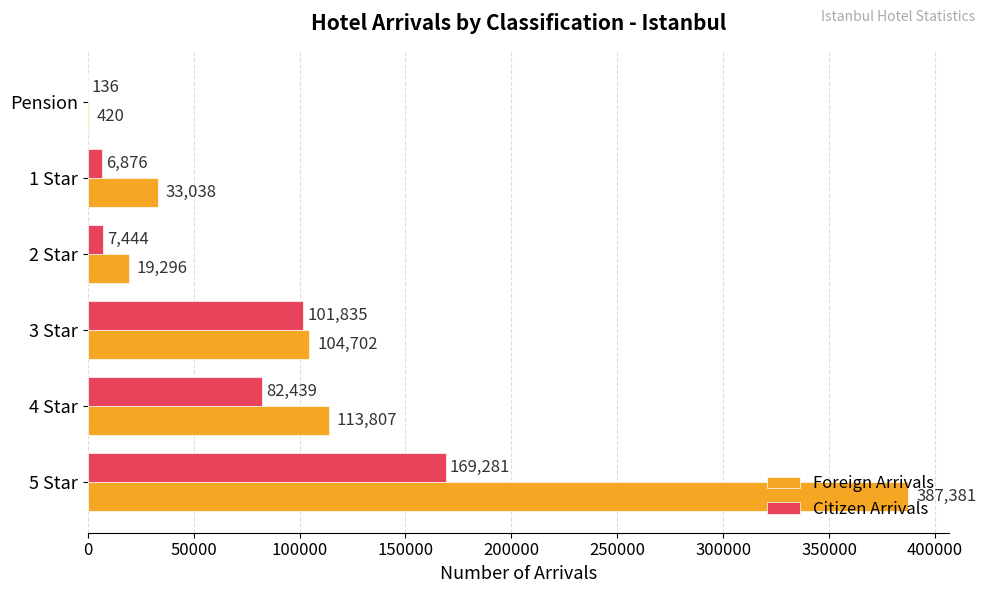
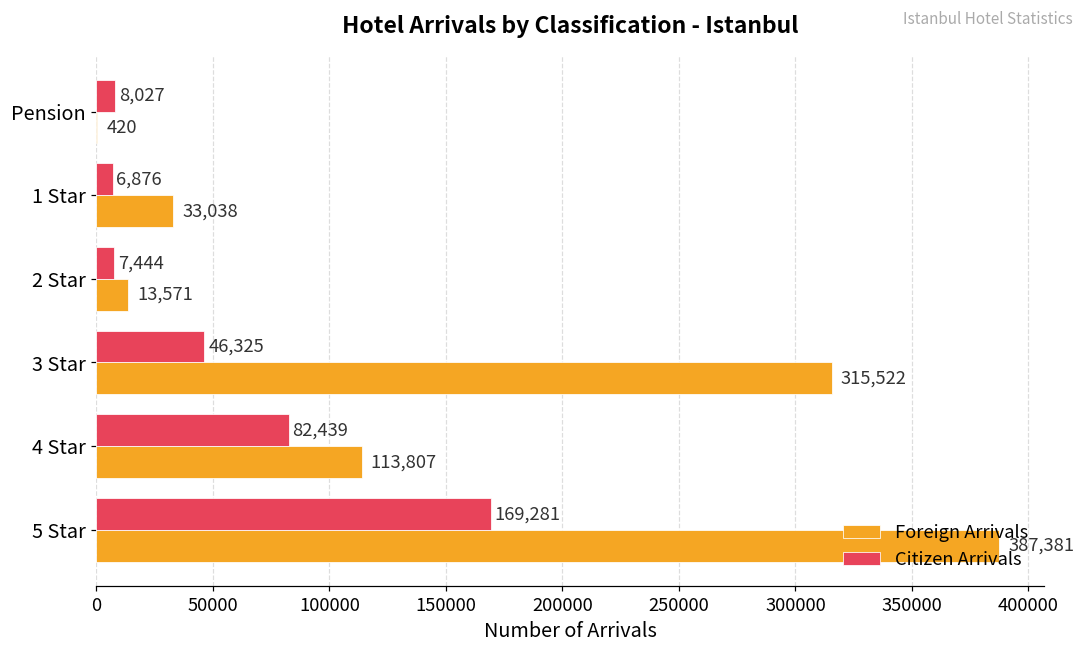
Citizen Arrivals, Pension: 136 -> 8,027
Foreign Arrivals, 2 Star: 19,296 -> 13,571
Citizen Arrivals, 3 Star: 101,835 -> 46,325
Foreign Arrivals, 3 Star: 104,702 -> 315,522
